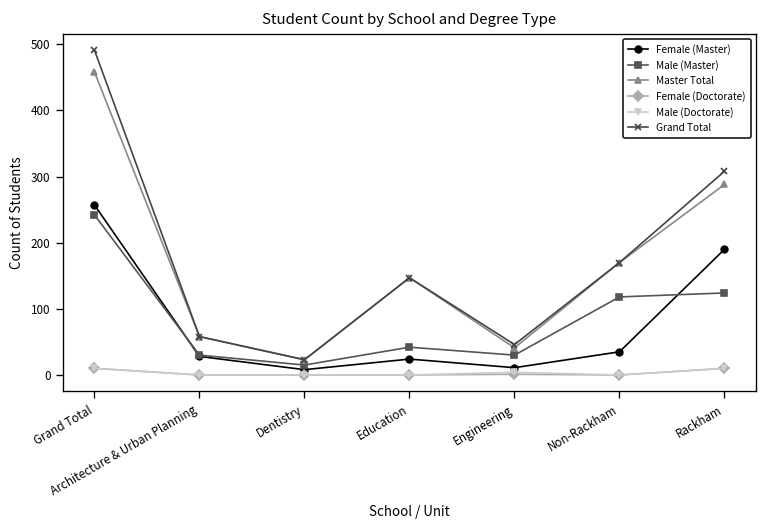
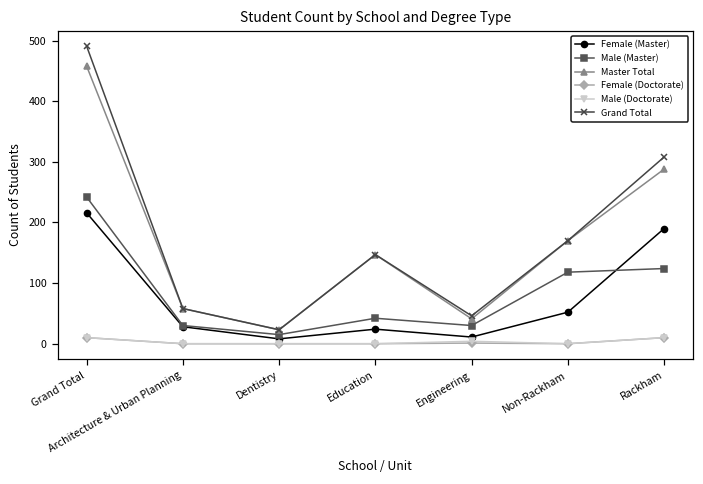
Female (Master), Grand Total: 260 -> 220
Female (Master), Non-Rackham: 40 -> 50
